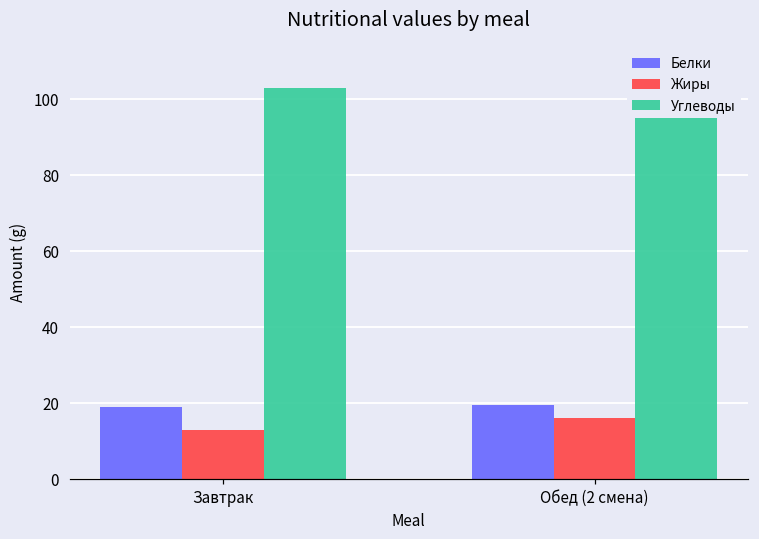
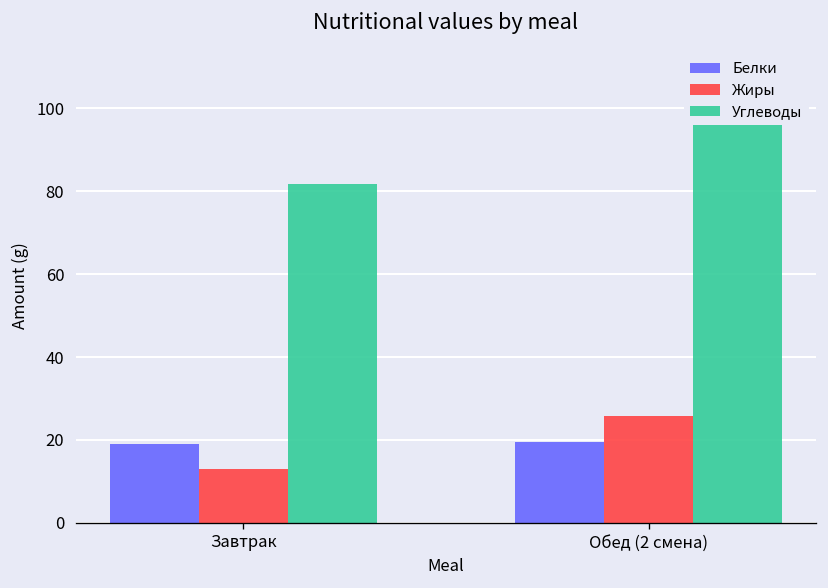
Углеводы, Завтрак: 103 -> 82
Жиры, Обед (2 смена): 16 -> 26
